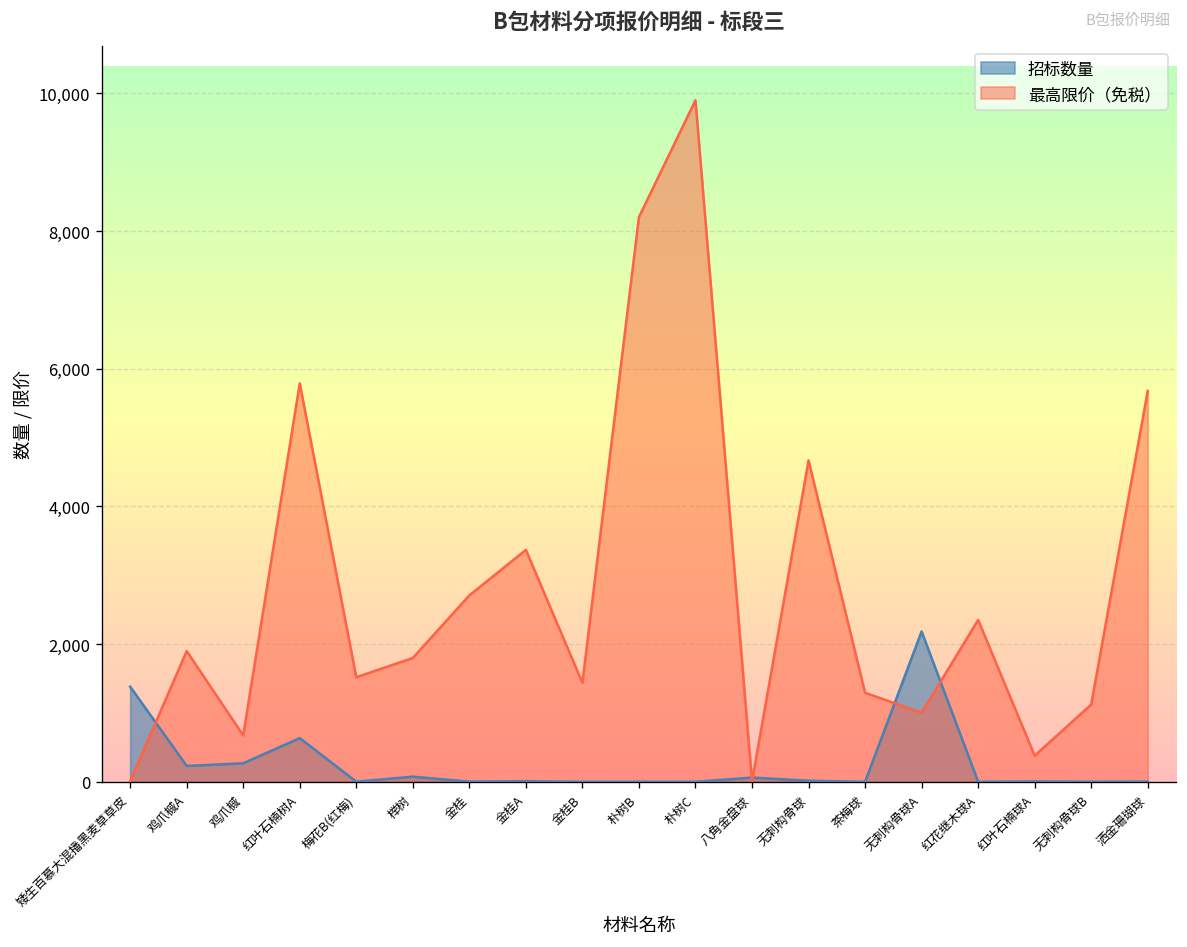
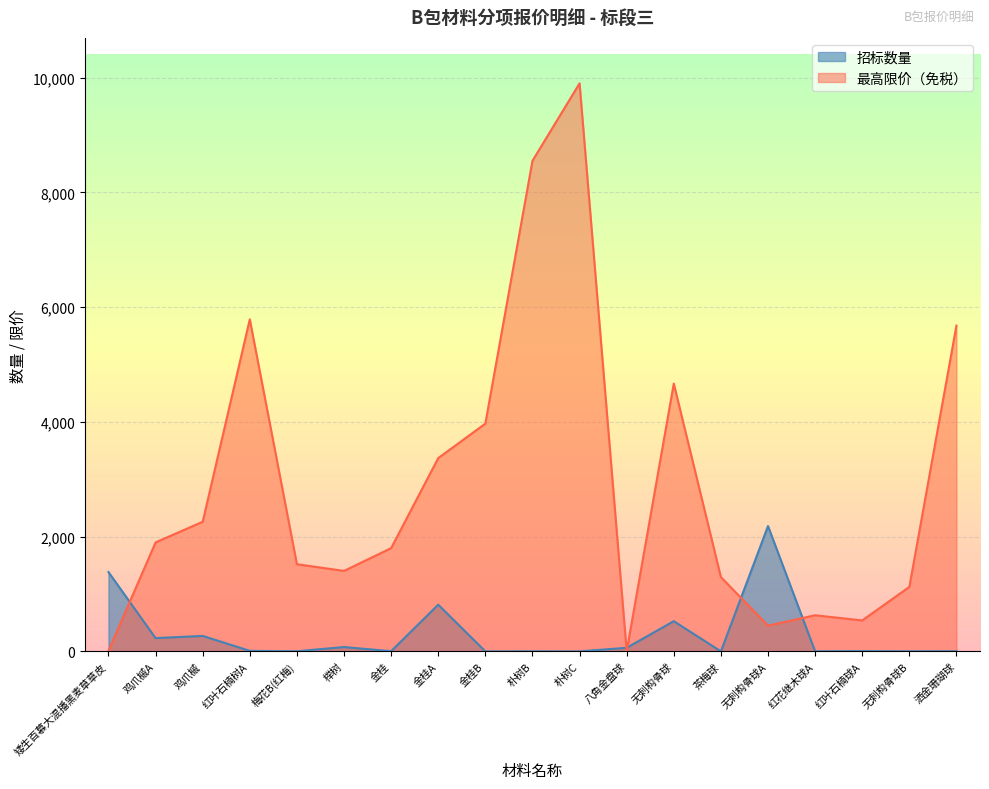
最高限价（免税）, 鸡爪槭: 700 -> 2,300
招标数量, 红叶石楠树A: 600 -> 0
最高限价（免税）, 榉树: 1,800 -> 1,400
最高限价（免税）, 金桂: 2,700 -> 1,800
招标数量, 金桂A: 0 -> 800
最高限价（免税）, 金桂B: 1,400 -> 4,000
最高限价（免税）, 朴树B: 8,200 -> 8,600
招标数量, 无刺构骨球: 0 -> 500
最高限价（免税）, 无刺构骨球A: 1,000 -> 500
最高限价（免税）, 红花继木球A: 2,400 -> 600
最高限价（免税）, 红叶石楠球A: 400 -> 500
